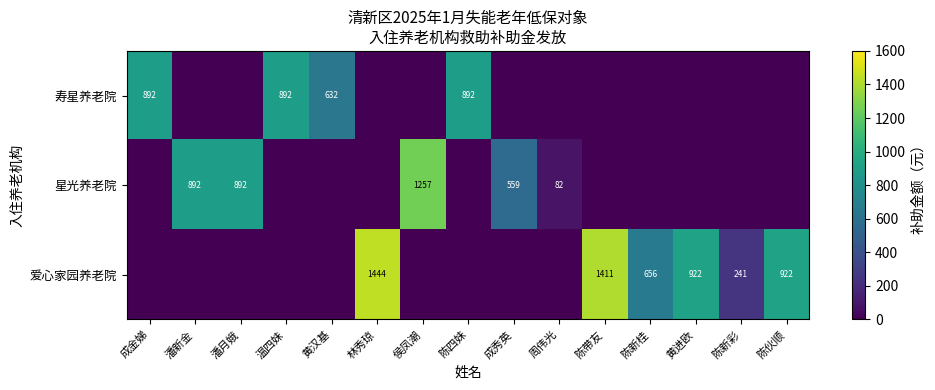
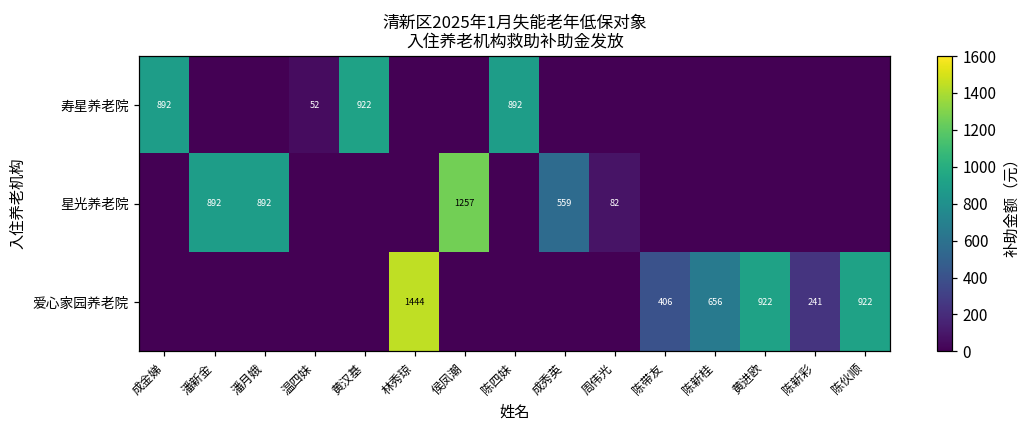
寿星养老院, 温四妹: 892 -> 52
寿星养老院, 黄汉基: 632 -> 922
爱心家园养老院, 陈带友: 1411 -> 406
